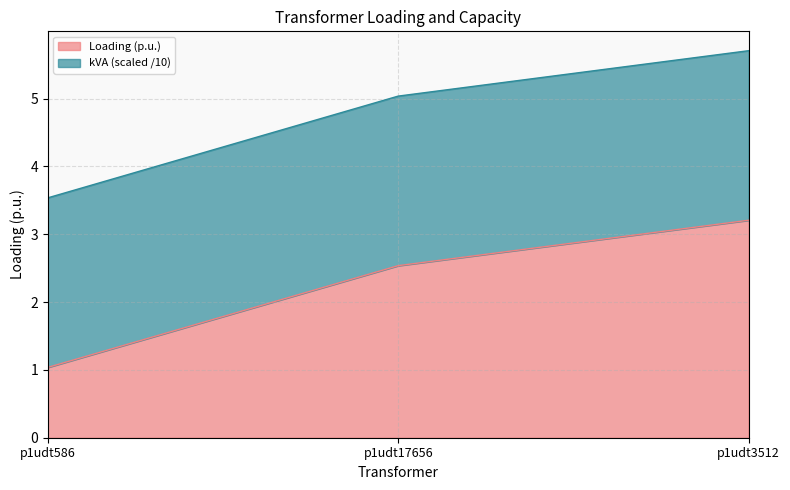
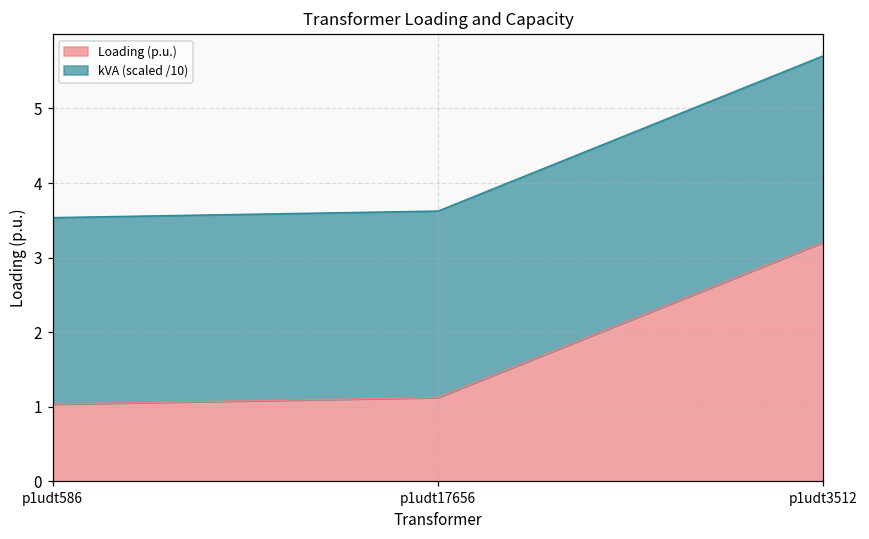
Loading (p.u.), p1udt17656: 2.5 -> 1.1
